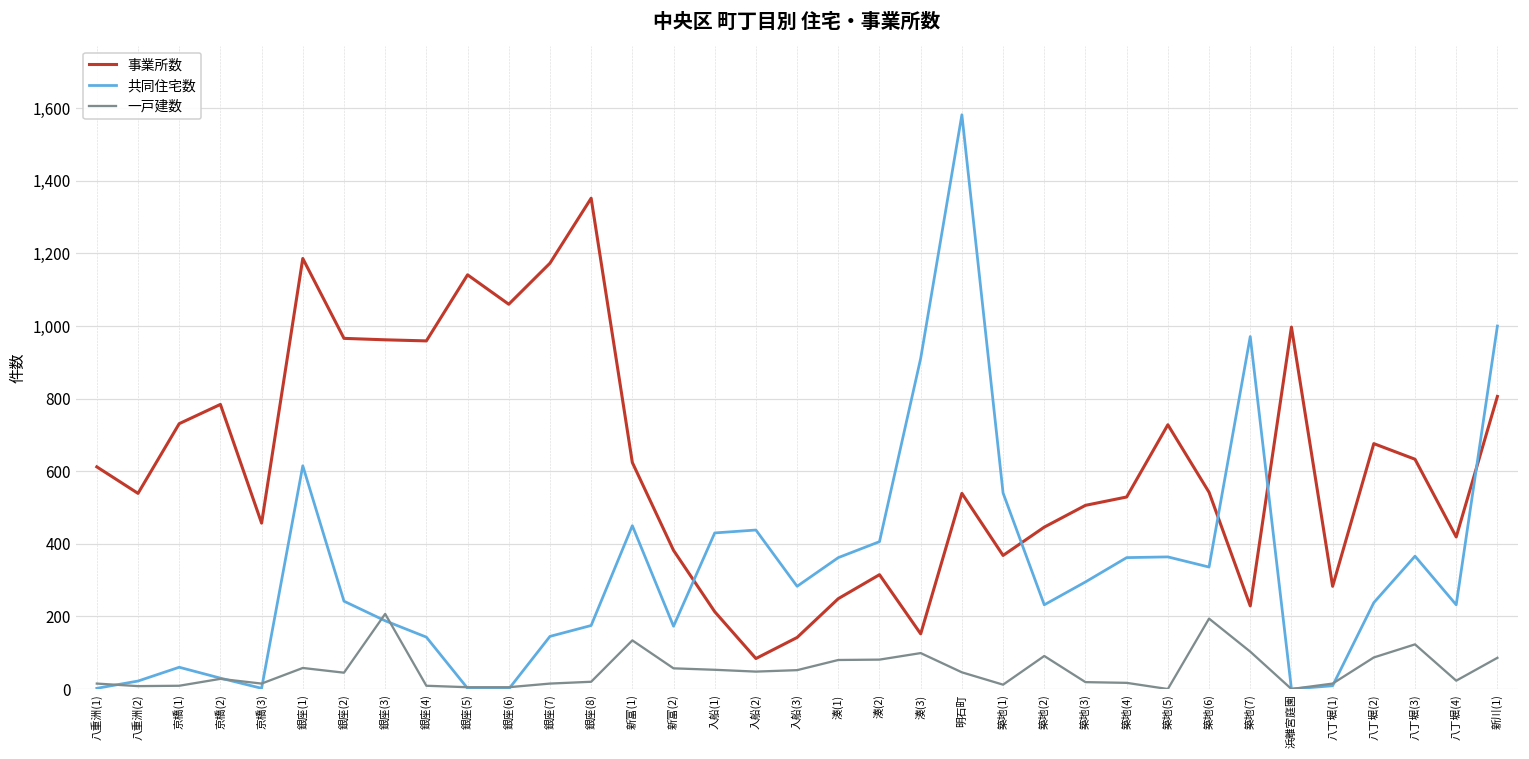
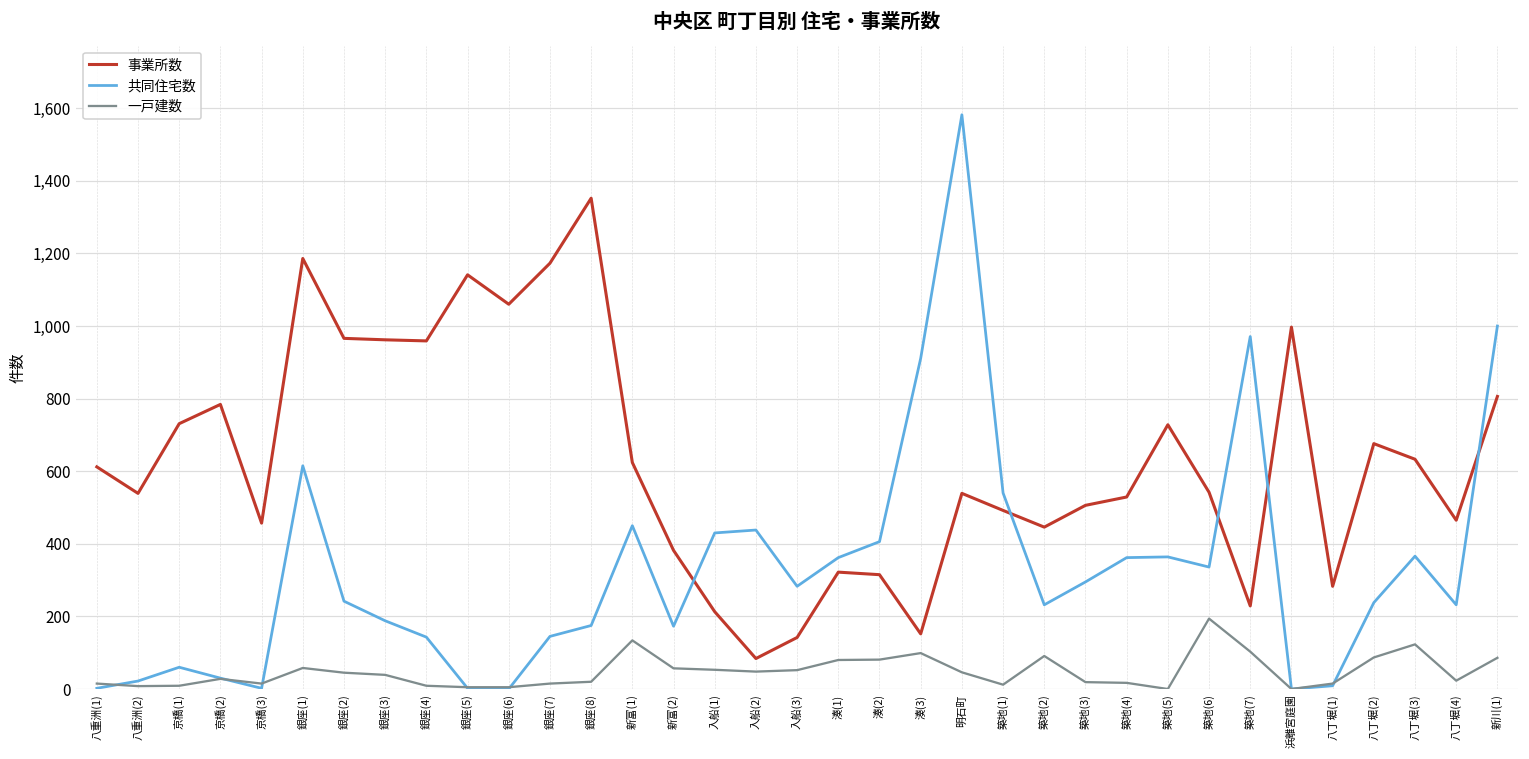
一戸建数, 銀座(3): 210 -> 40
事業所数, 湊(1): 250 -> 320
事業所数, 築地(1): 370 -> 490
事業所数, 八丁堀(4): 420 -> 470
